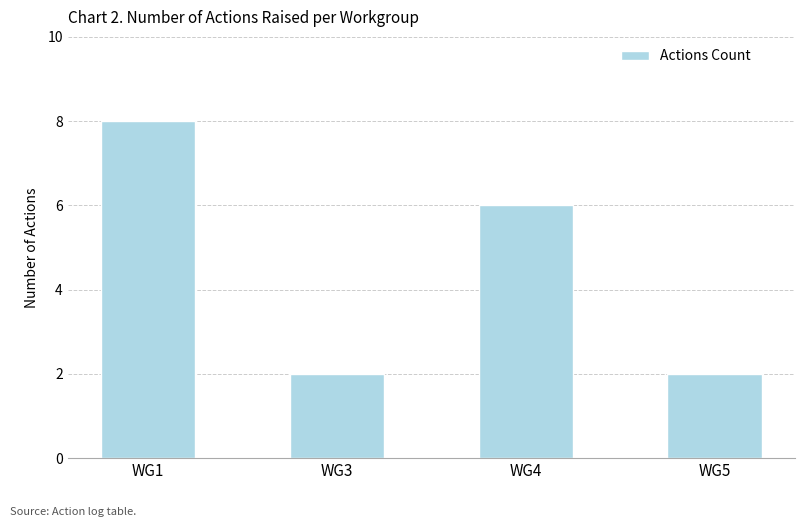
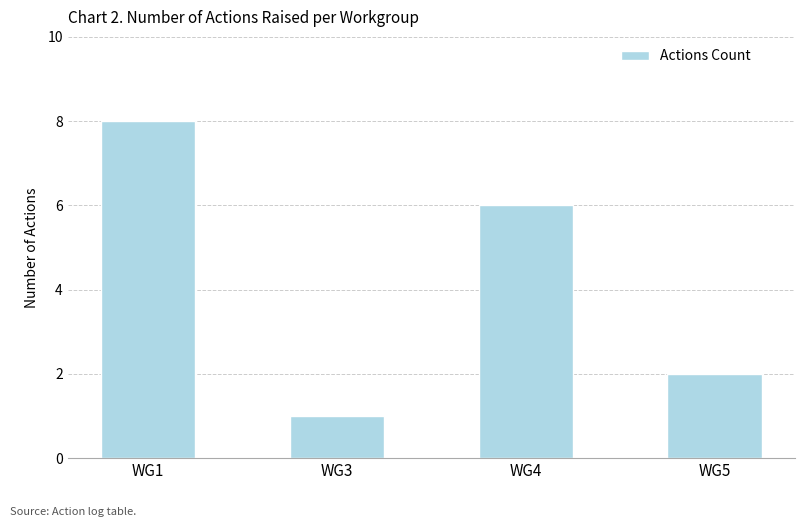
WG3: 2 -> 1
